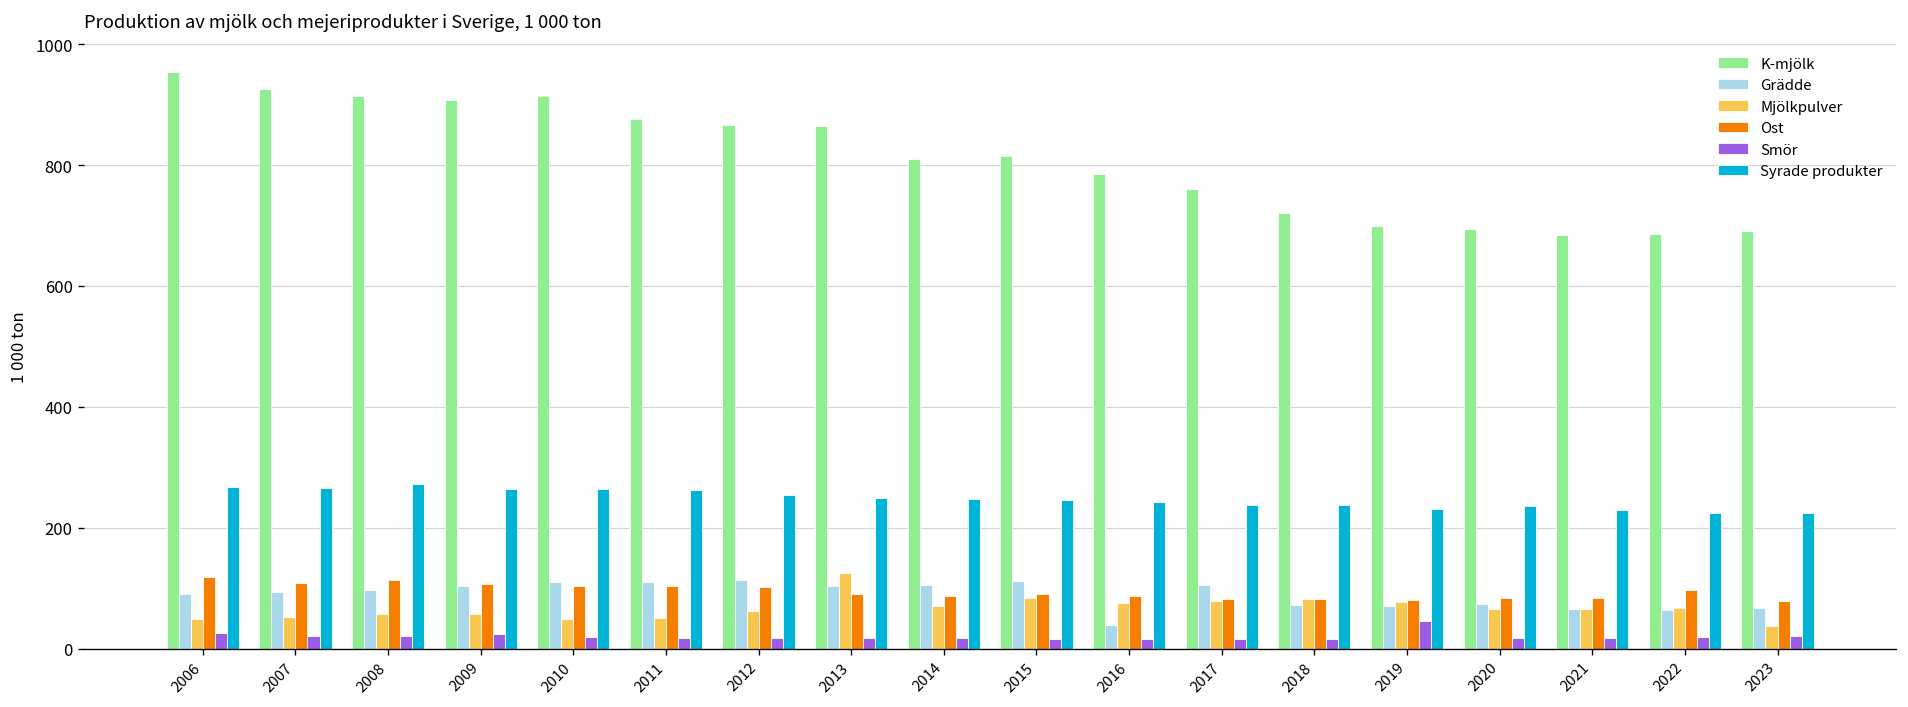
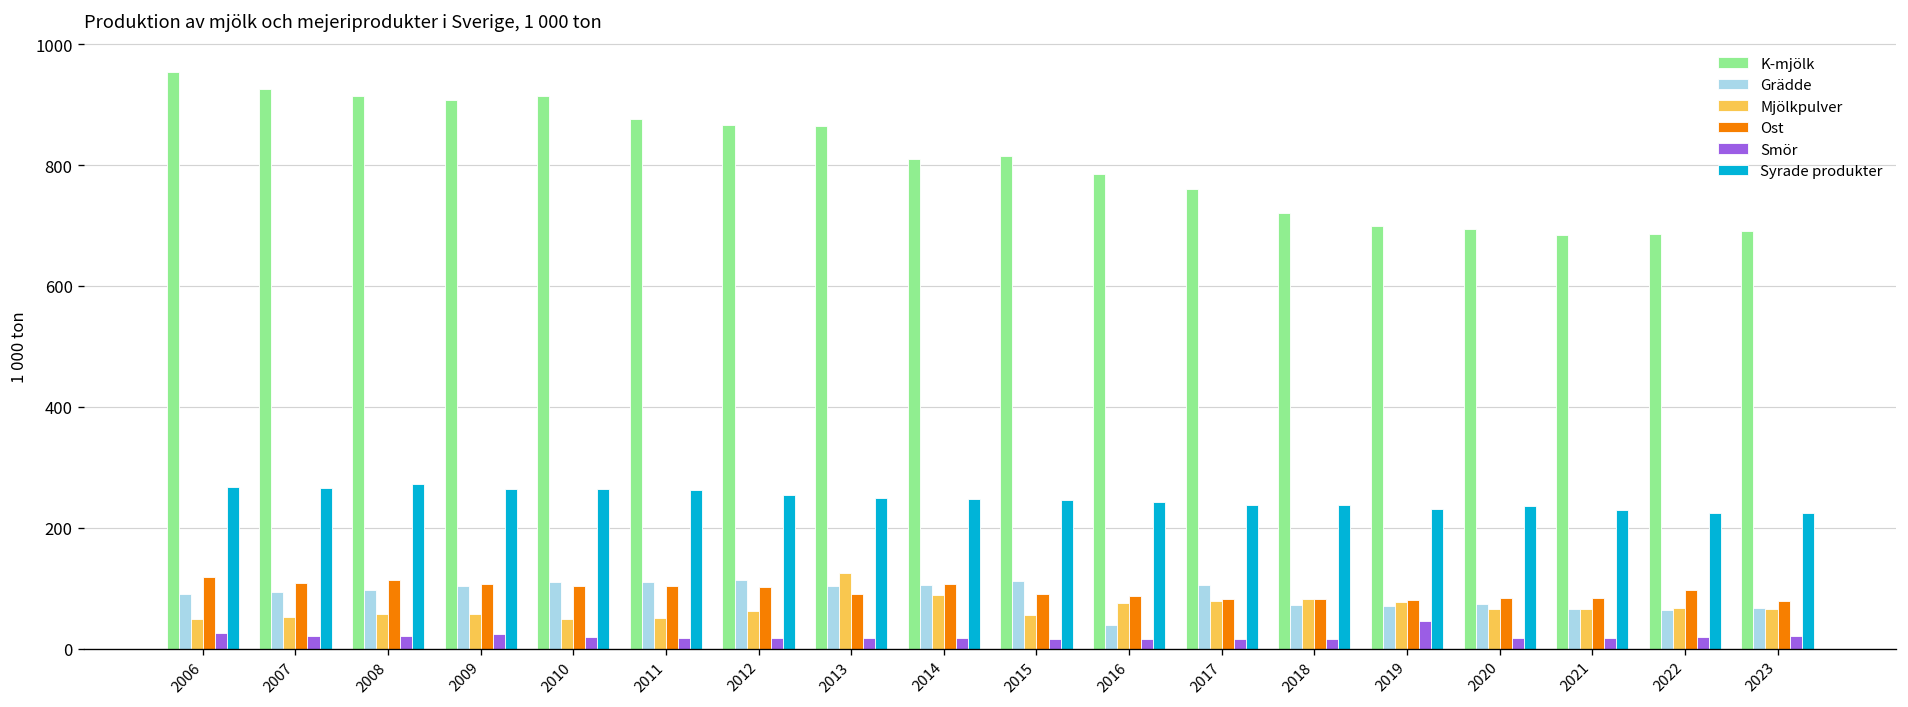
Mjölkpulver, 2014: 70 -> 90
Ost, 2014: 90 -> 110
Mjölkpulver, 2015: 80 -> 60
Mjölkpulver, 2023: 40 -> 70
